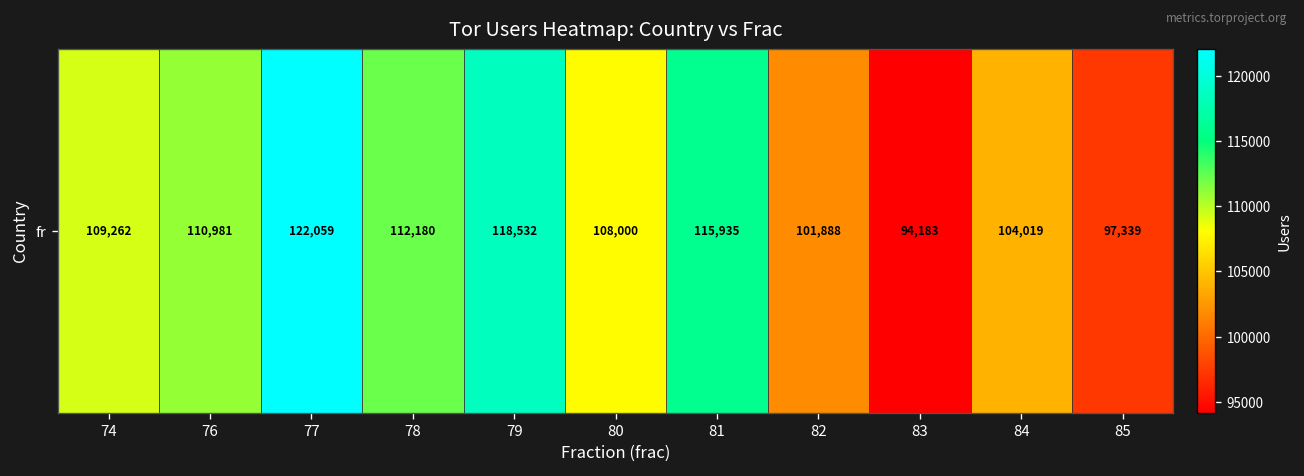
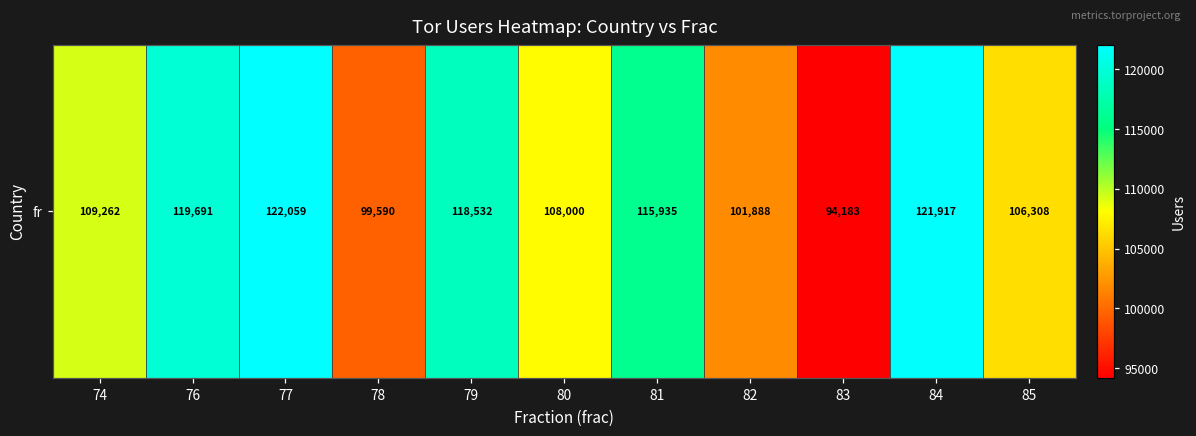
fr, 76: 110,981 -> 119,691
fr, 78: 112,180 -> 99,590
fr, 84: 104,019 -> 121,917
fr, 85: 97,339 -> 106,308
